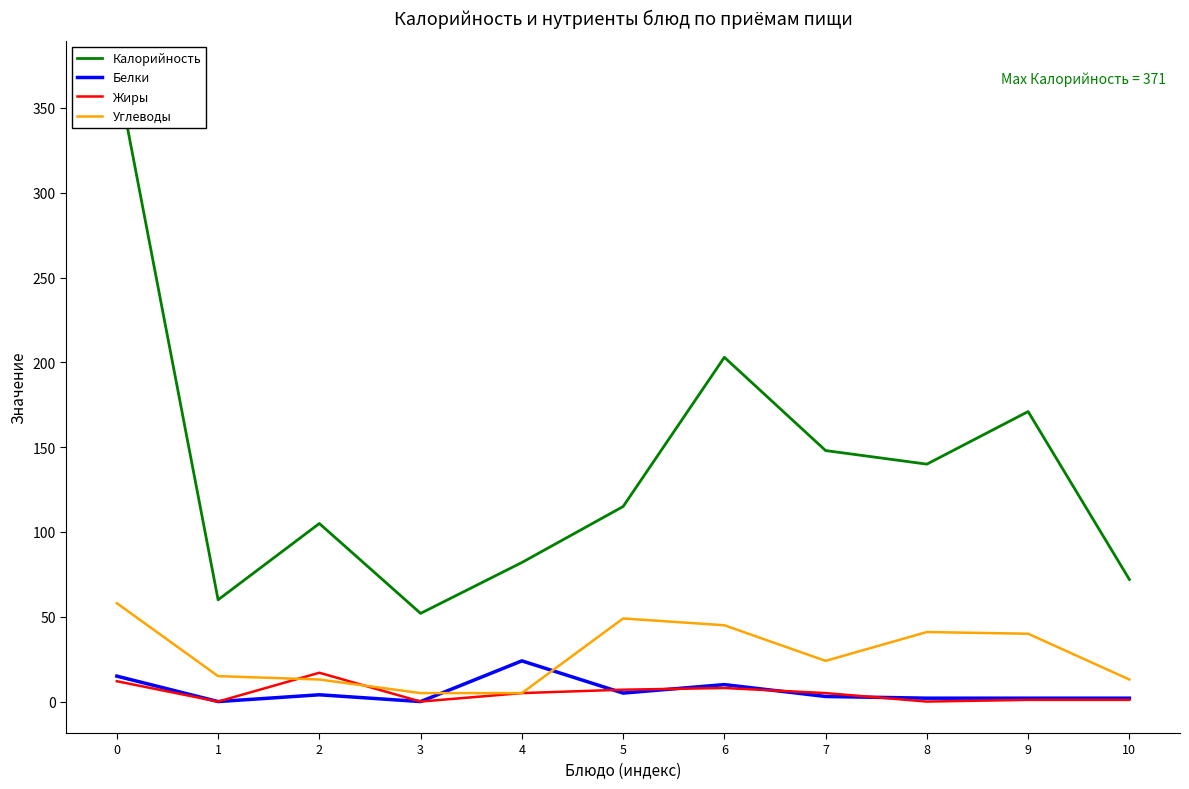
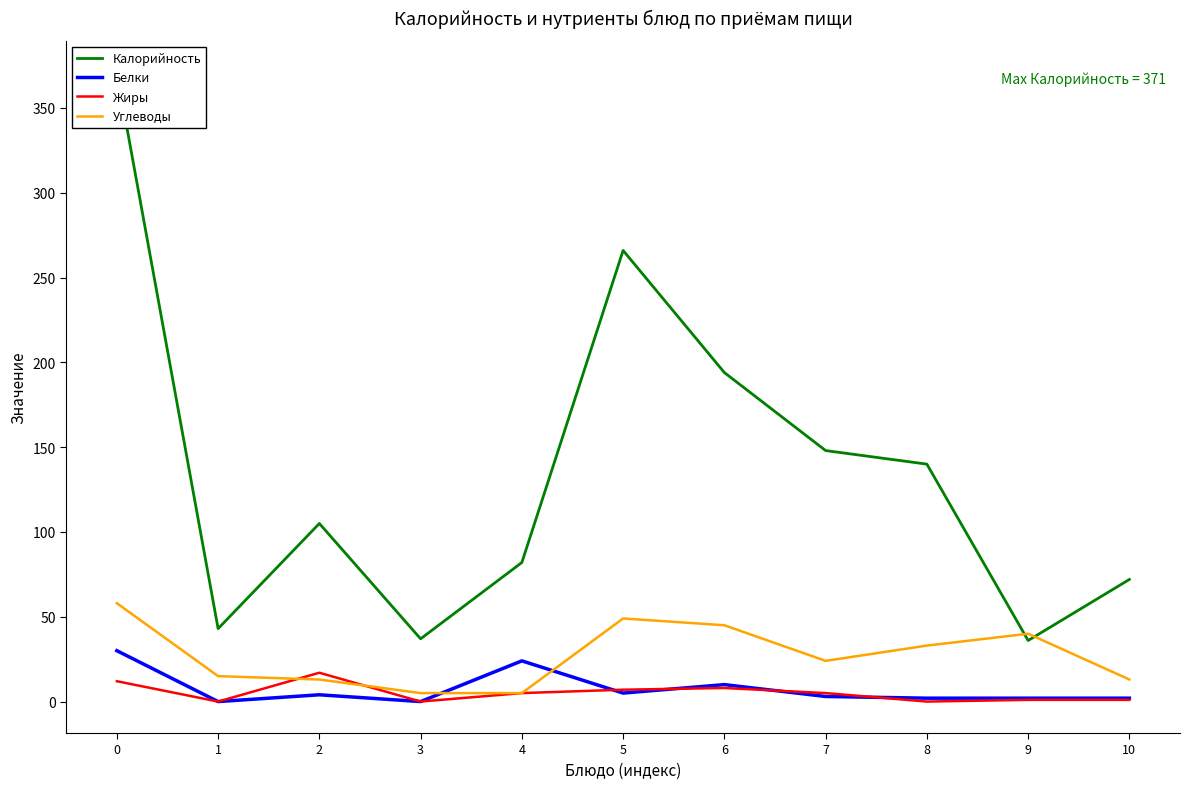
Белки, 0: 15 -> 30
Калорийность, 1: 60 -> 43
Калорийность, 3: 52 -> 37
Калорийность, 5: 115 -> 266
Калорийность, 6: 203 -> 194
Углеводы, 8: 41 -> 33
Калорийность, 9: 171 -> 36
